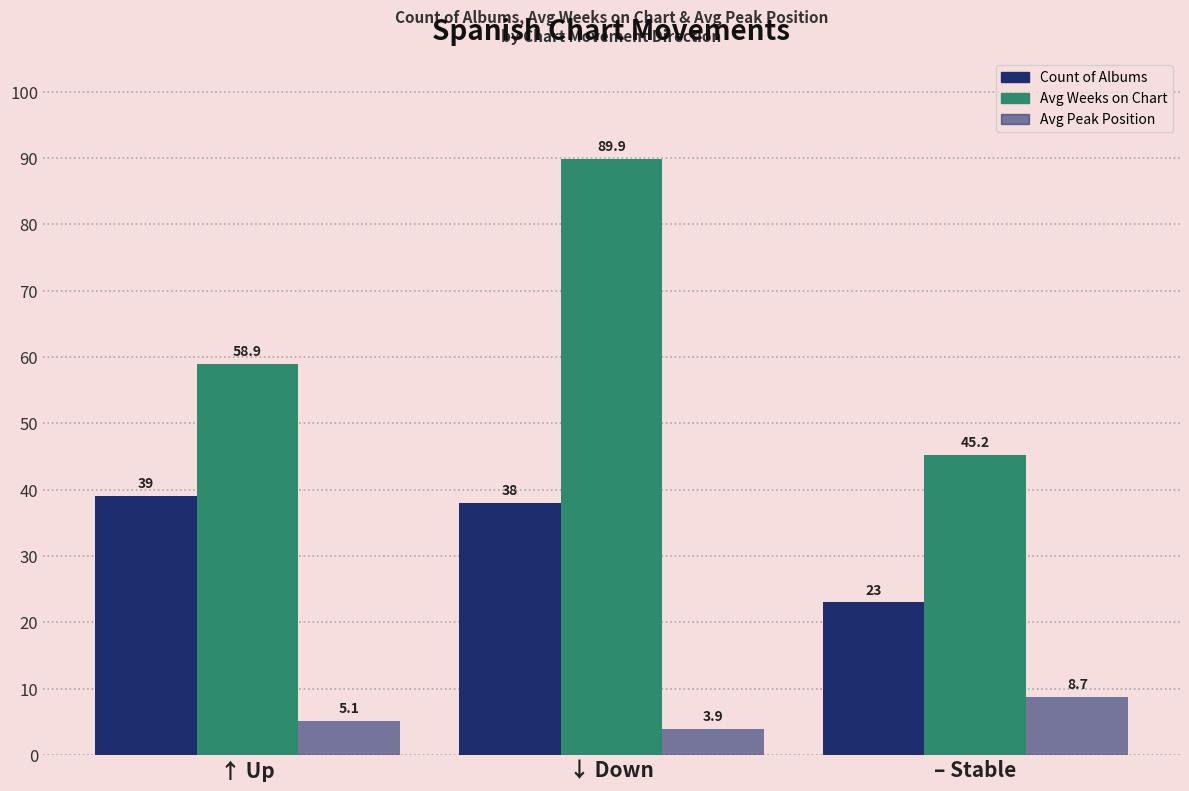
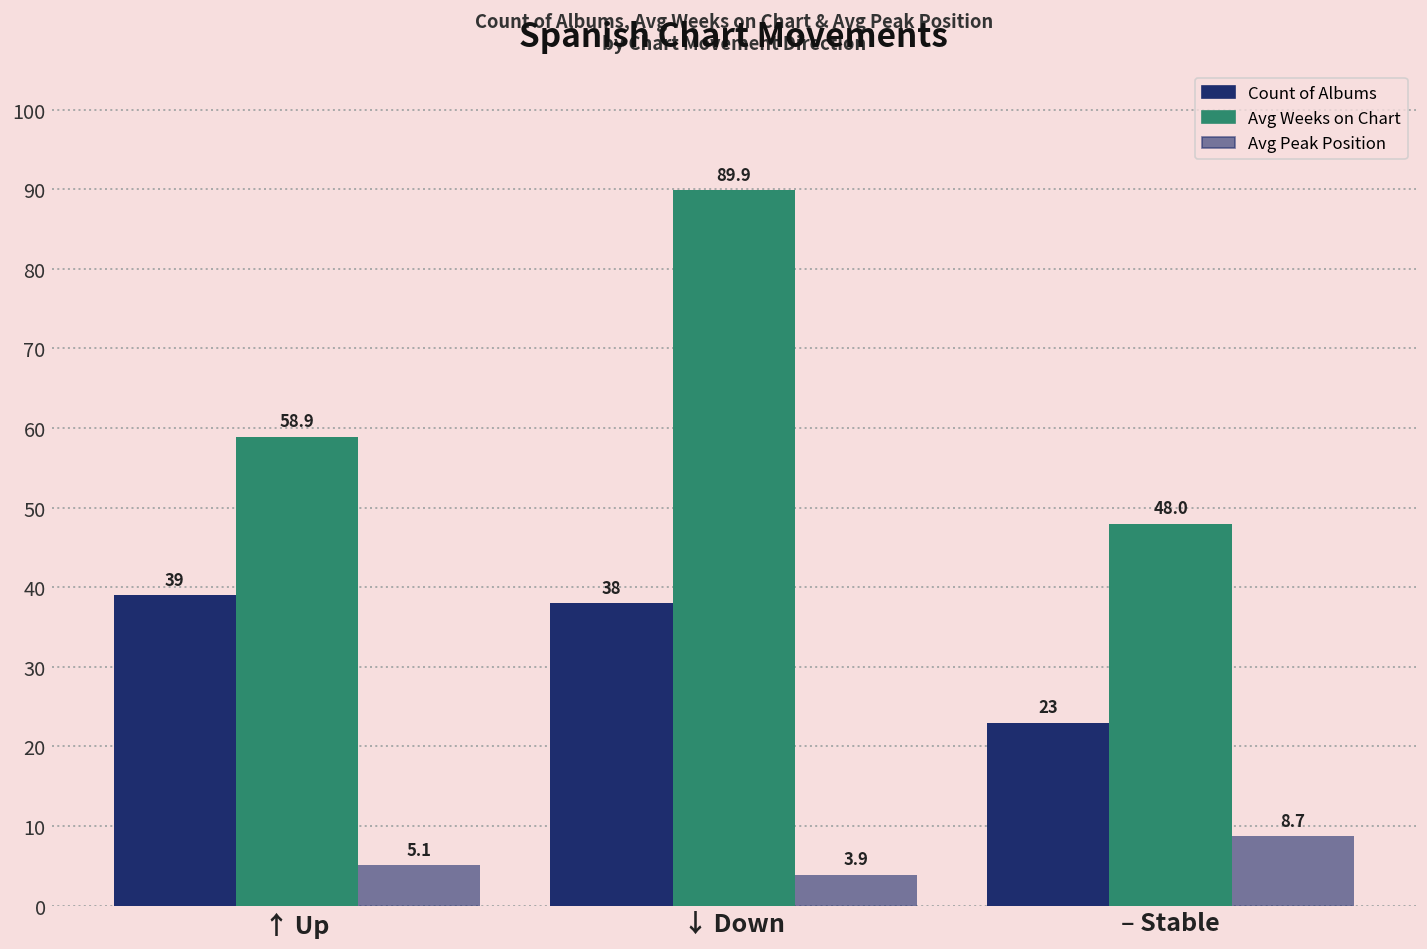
Avg Weeks on Chart, – Stable: 45.2 -> 48.0
